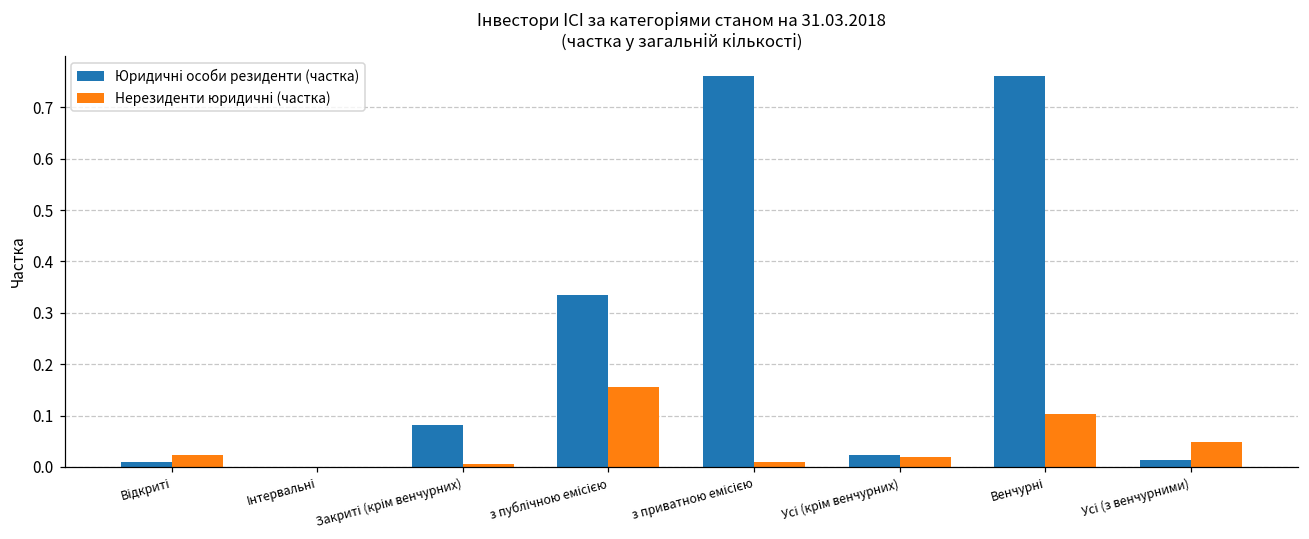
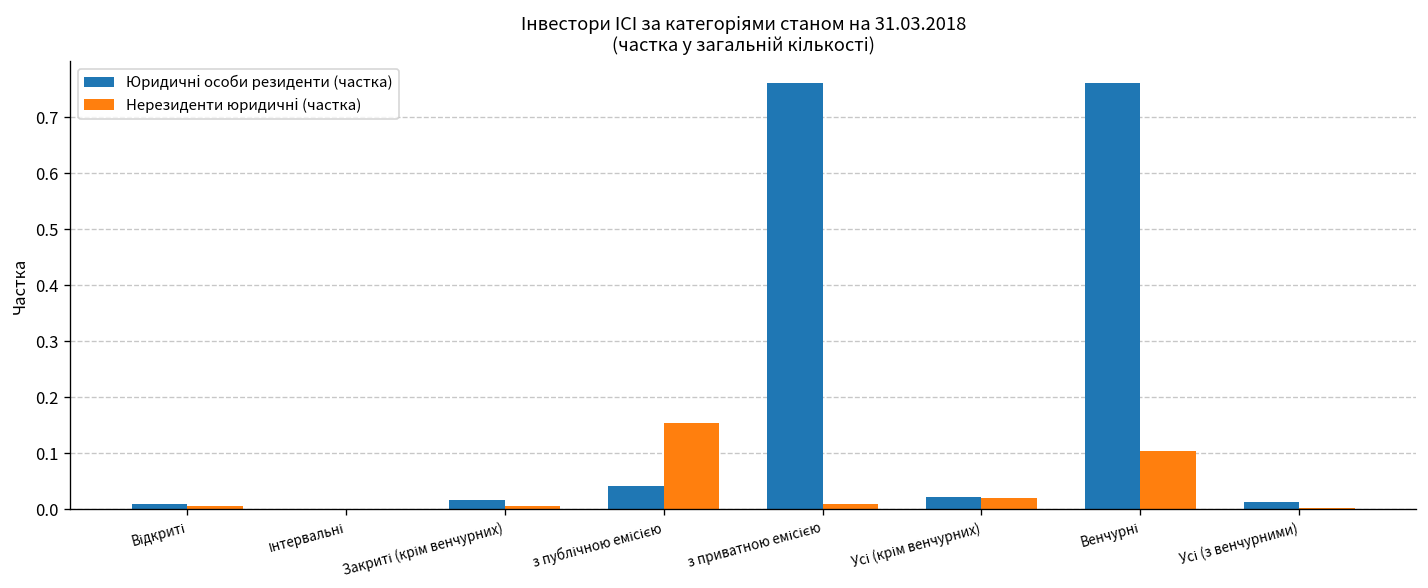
Нерезиденти юридичні (частка), Відкриті: 0.02 -> 0.01
Юридичні особи резиденти (частка), Закриті (крім венчурних): 0.08 -> 0.02
Юридичні особи резиденти (частка), з публічною емісією: 0.33 -> 0.04
Нерезиденти юридичні (частка), Усі (з венчурними): 0.05 -> 0.00
